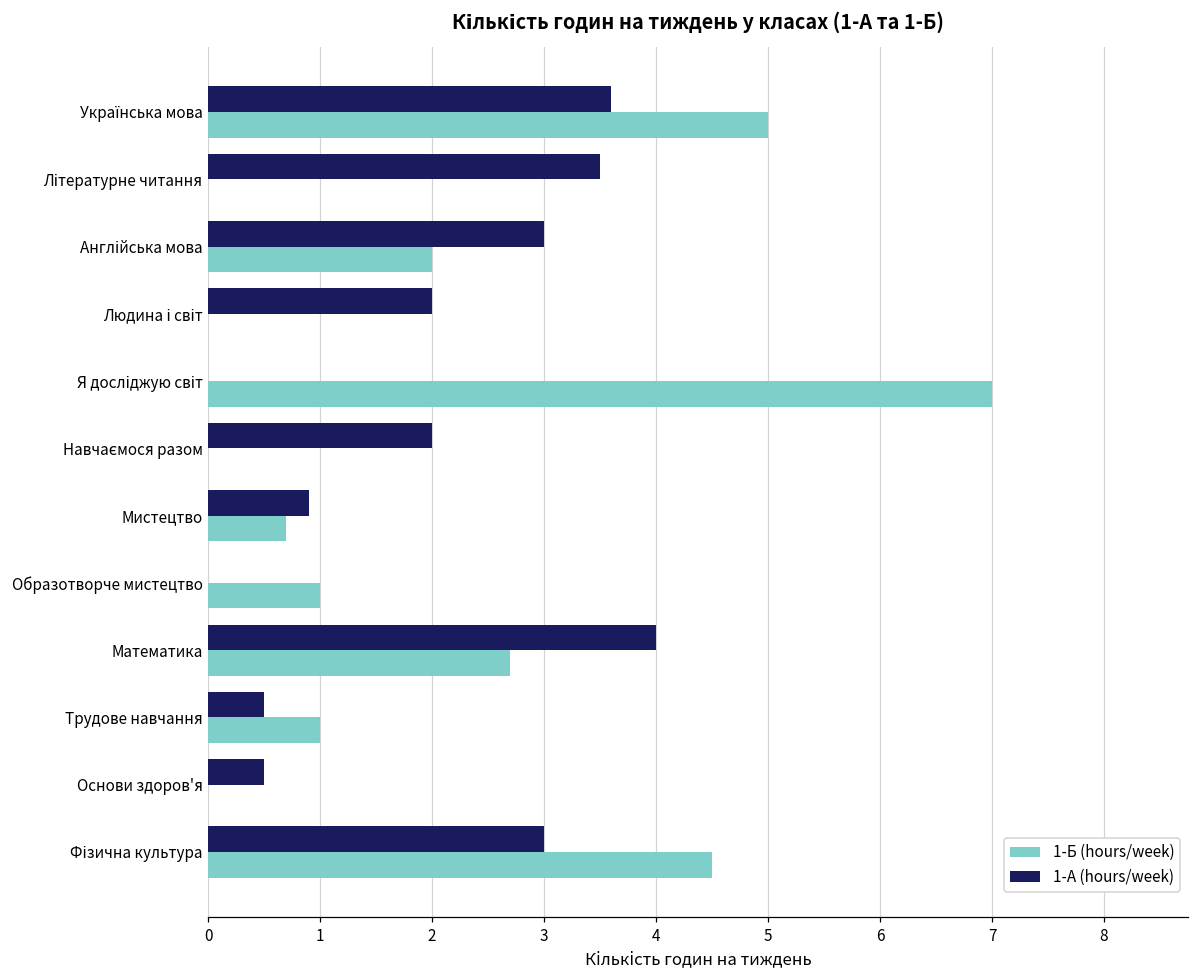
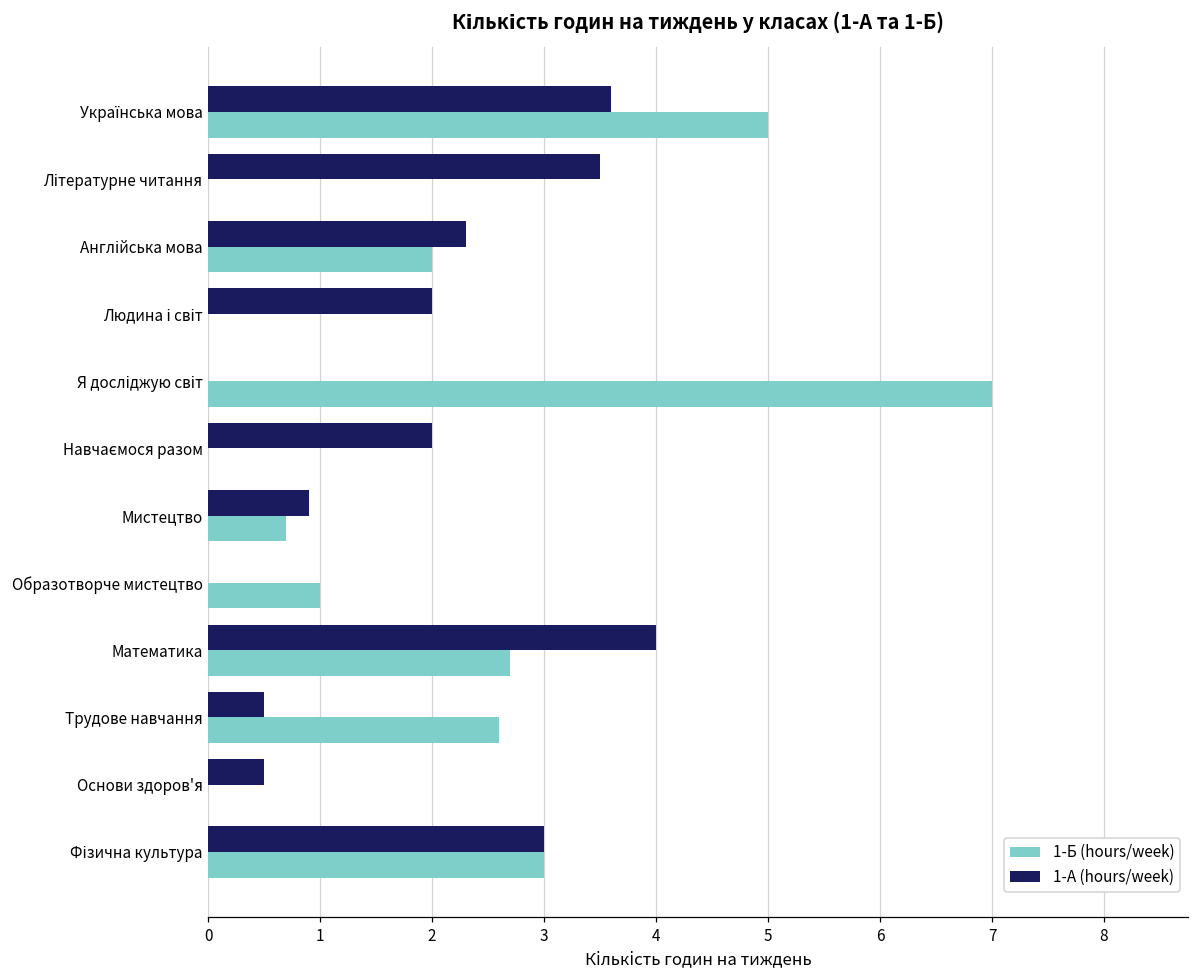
1-А (hours/week), Англійська мова: 3.0 -> 2.3
1-Б (hours/week), Трудове навчання: 1.0 -> 2.6
1-Б (hours/week), Фізична культура: 4.5 -> 3.0
